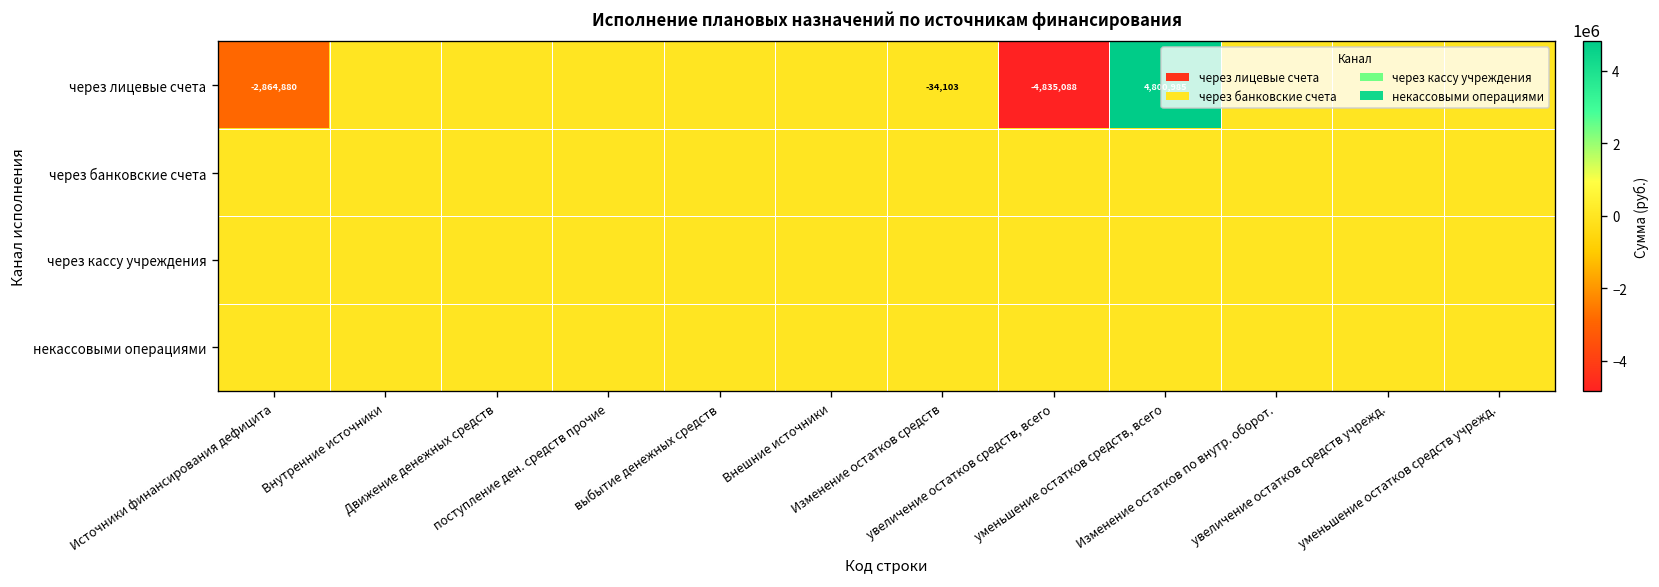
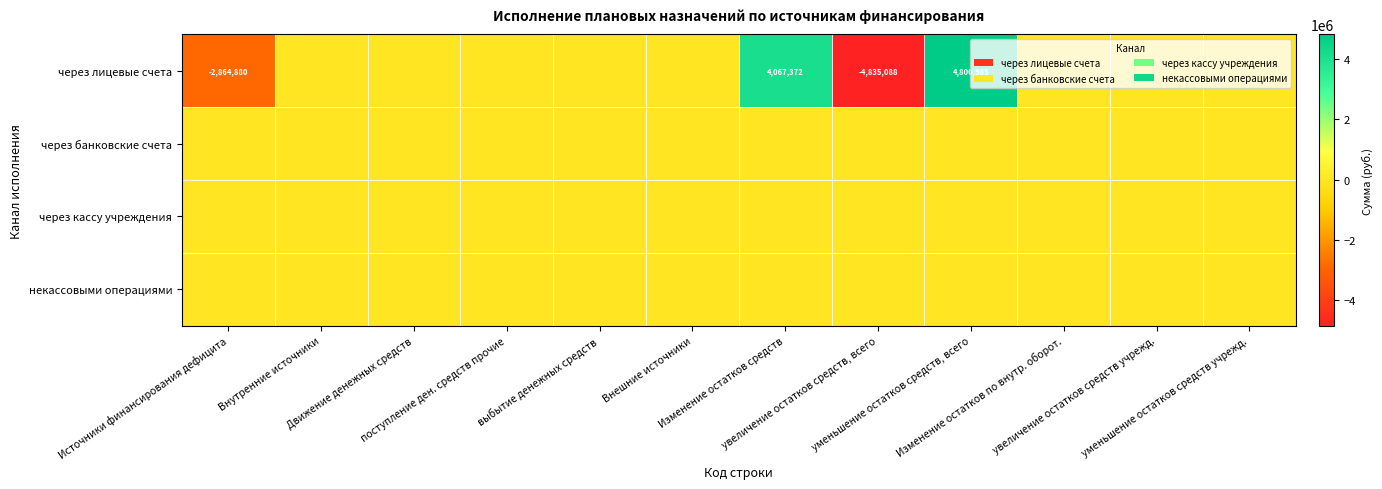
через лицевые счета, Изменение остатков средств: -34,103 -> 4,067,372
